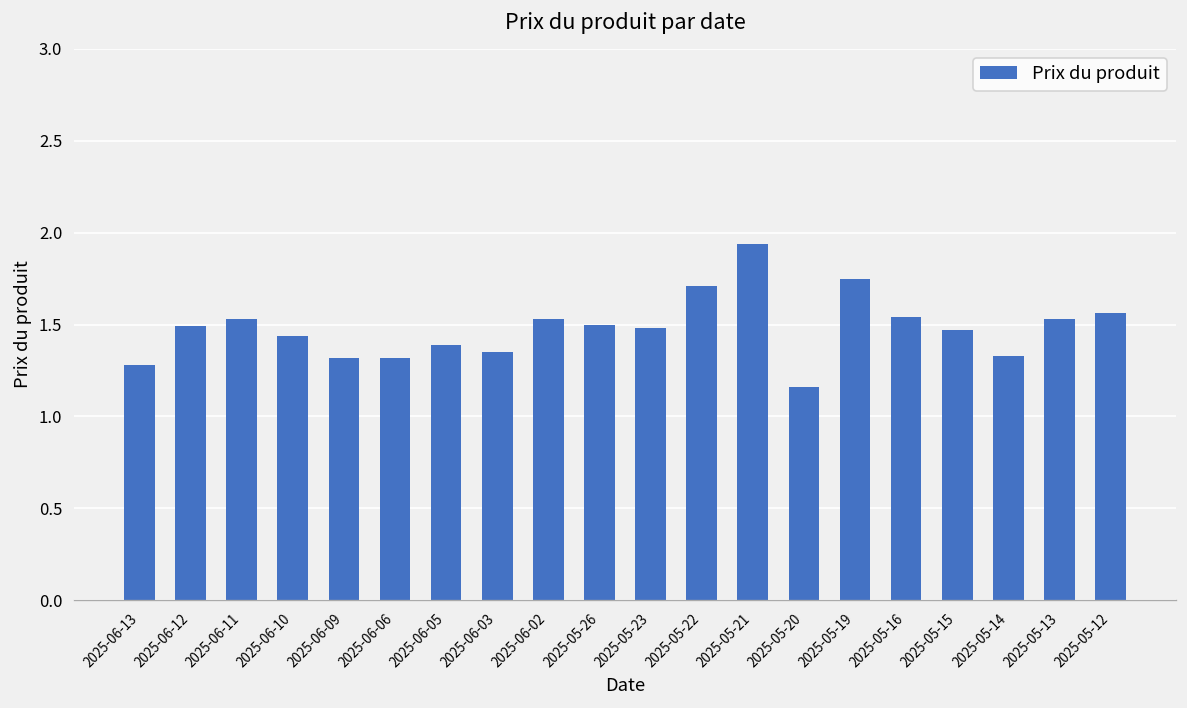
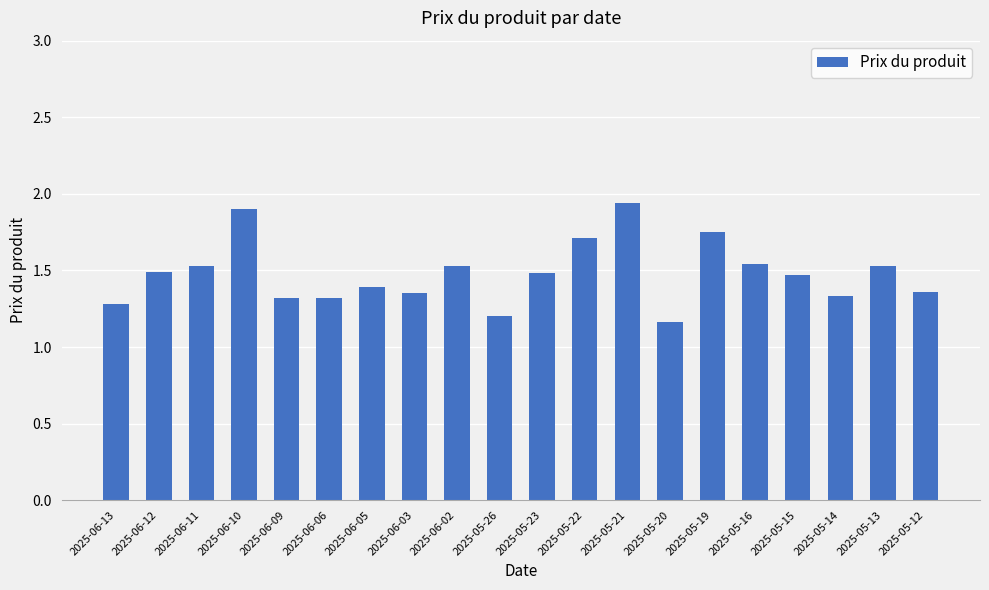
2025-06-10: 1.44 -> 1.90
2025-05-26: 1.5 -> 1.2
2025-05-12: 1.56 -> 1.36
